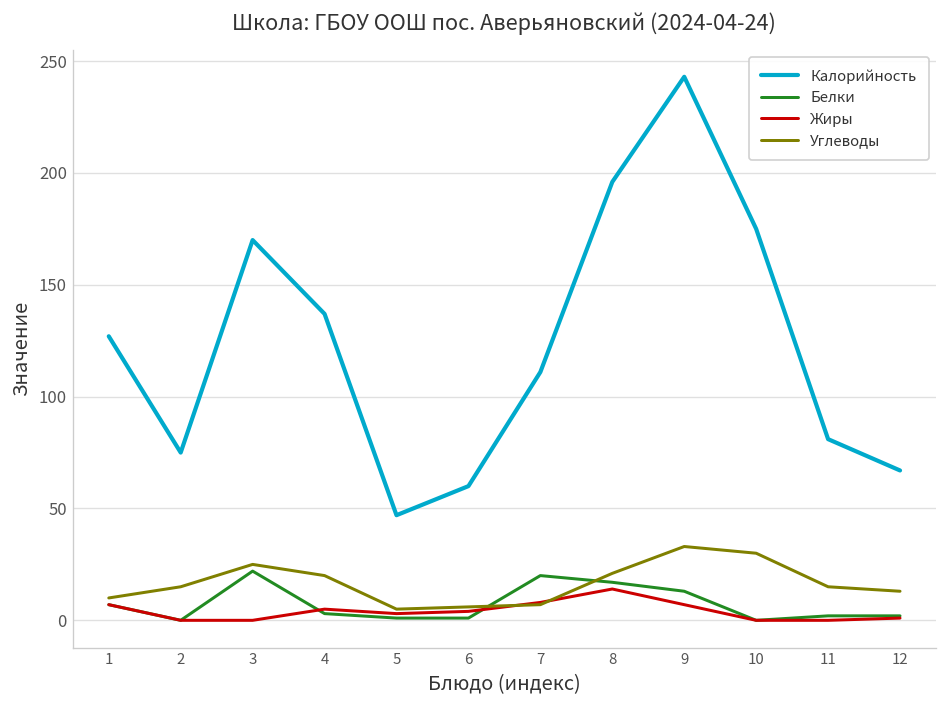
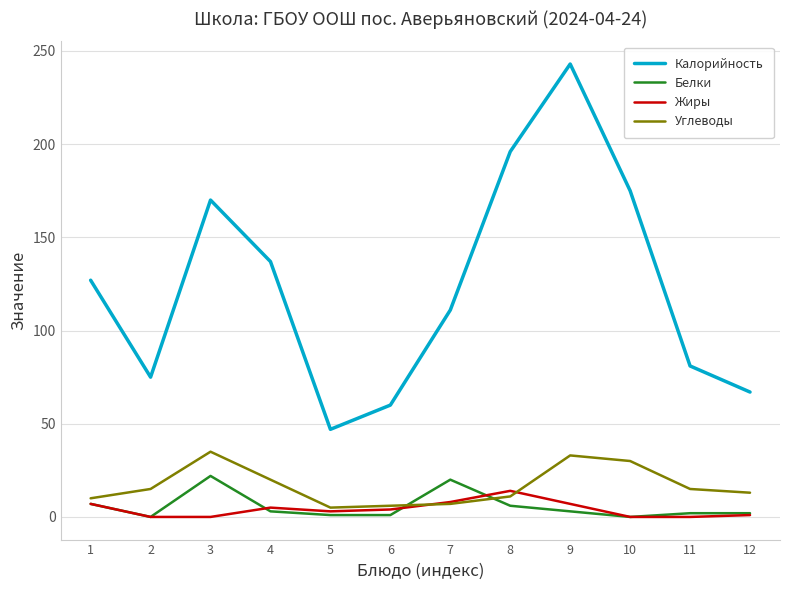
Углеводы, 3: 25 -> 35
Белки, 8: 17 -> 6
Углеводы, 8: 21 -> 11
Белки, 9: 13 -> 3
